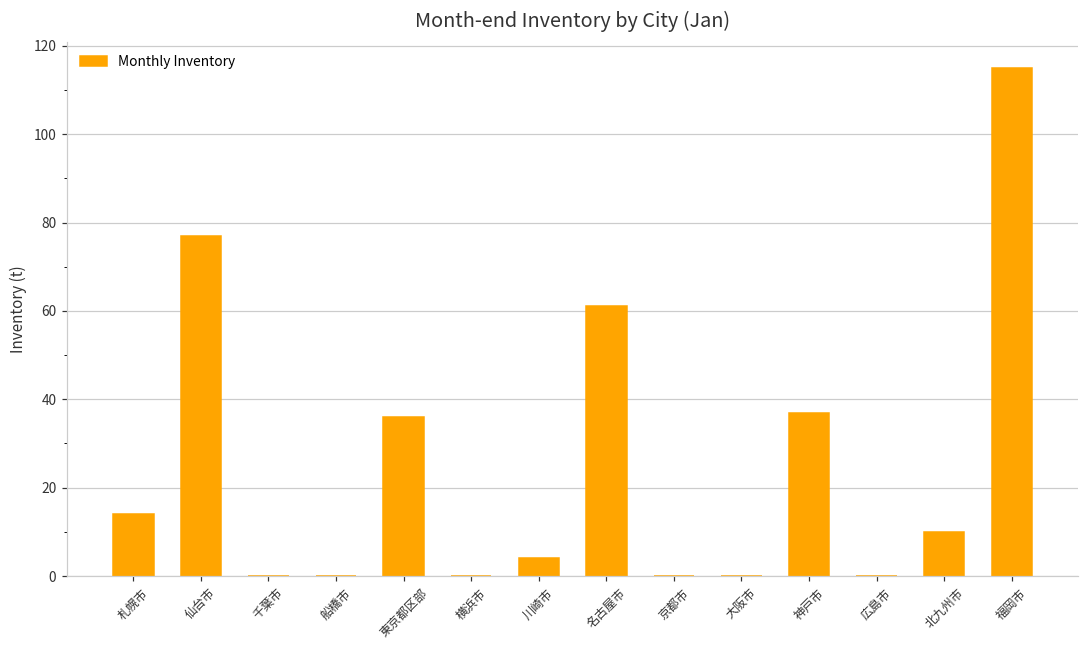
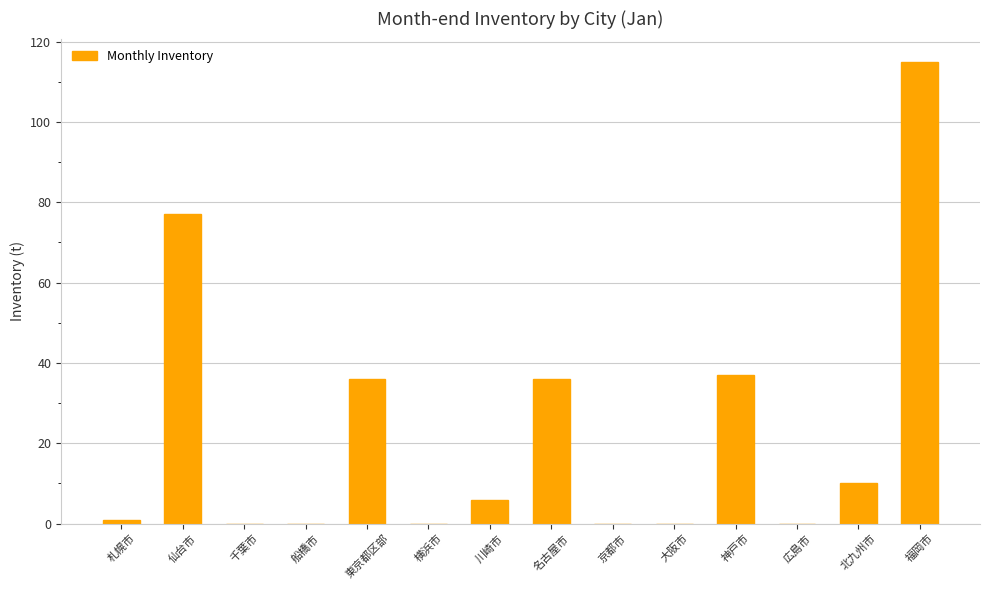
札幌市: 14 -> 1
川崎市: 4 -> 6
名古屋市: 61 -> 36
